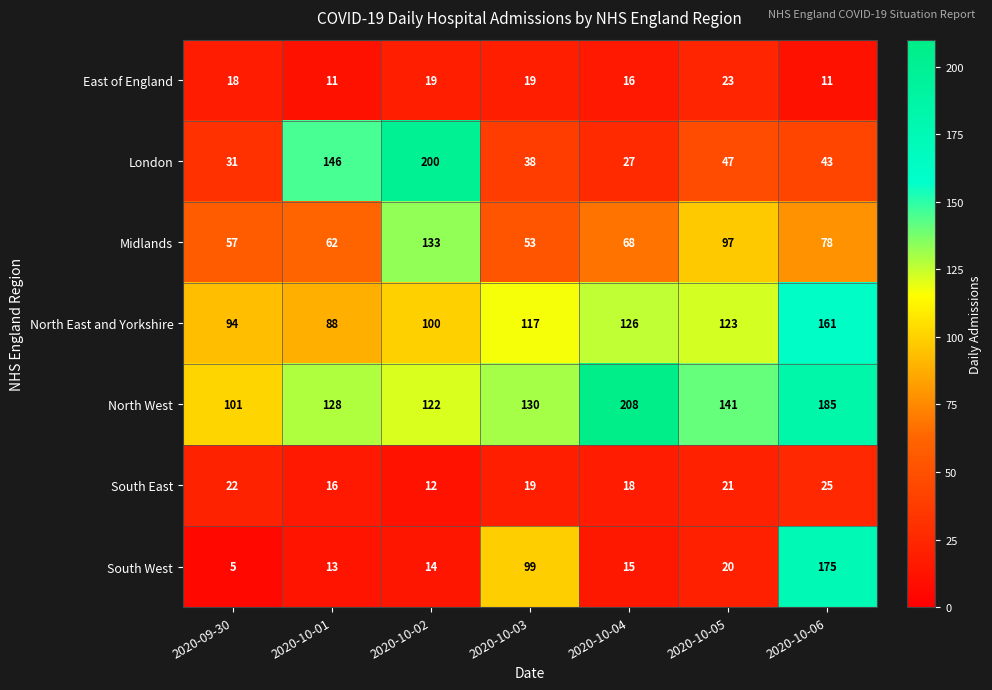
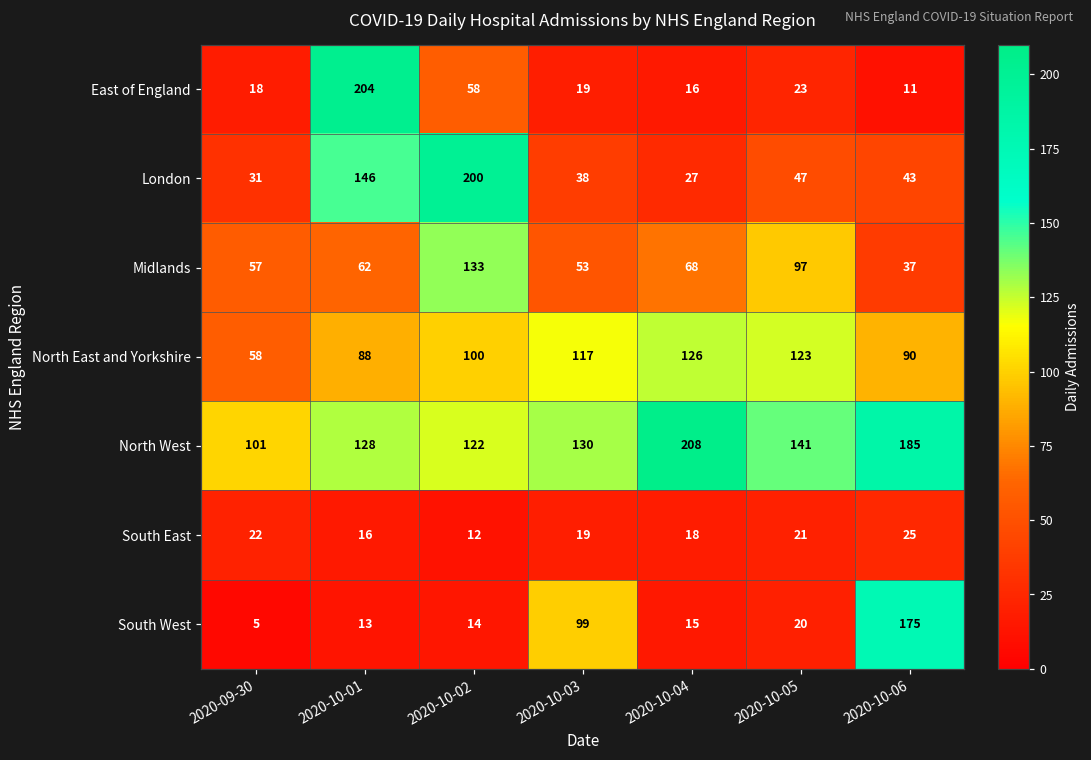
East of England, 2020-10-01: 11 -> 204
East of England, 2020-10-02: 19 -> 58
Midlands, 2020-10-06: 78 -> 37
North East and Yorkshire, 2020-09-30: 94 -> 58
North East and Yorkshire, 2020-10-06: 161 -> 90
